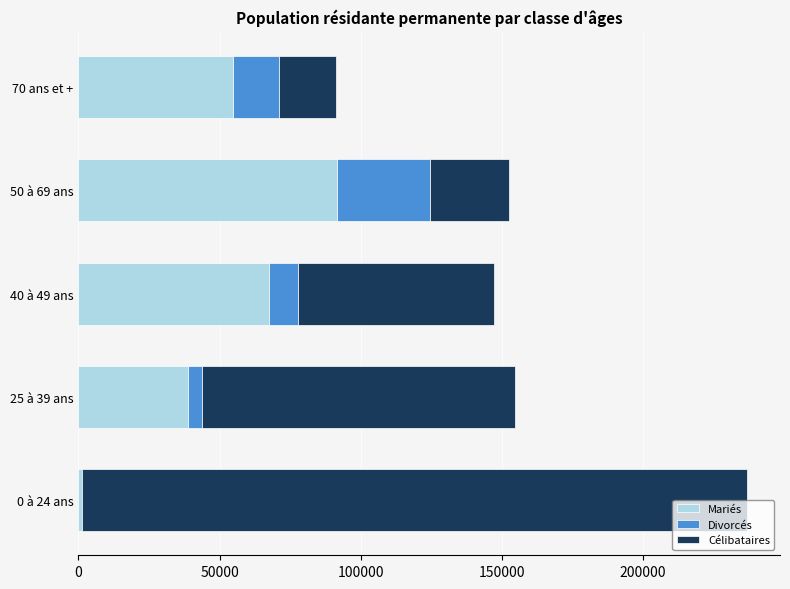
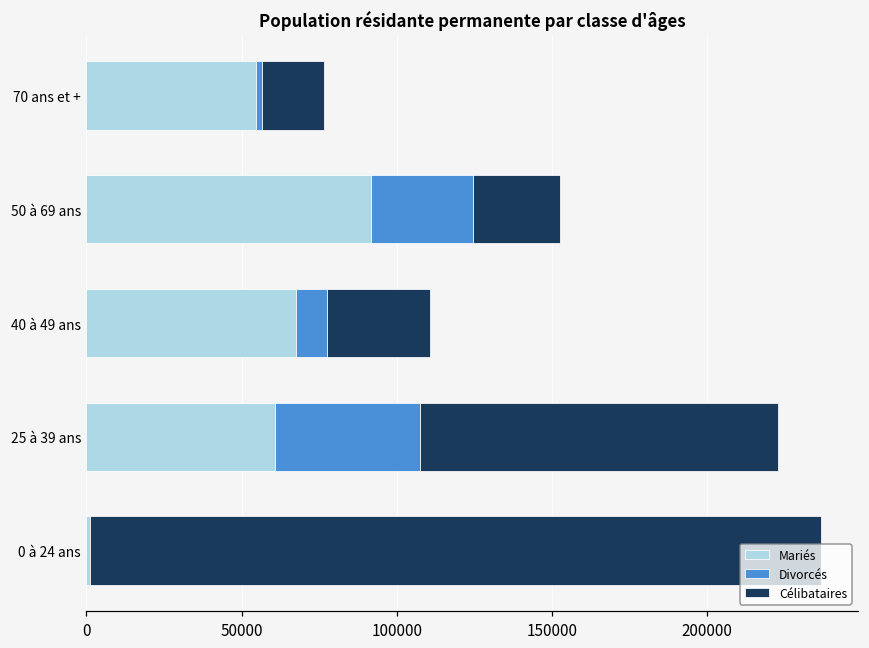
Divorcés, 70 ans et +: 16000 -> 2000
Célibataires, 40 à 49 ans: 70000 -> 33000
Mariés, 25 à 39 ans: 39000 -> 61000
Divorcés, 25 à 39 ans: 5000 -> 47000
Célibataires, 25 à 39 ans: 111000 -> 115000
